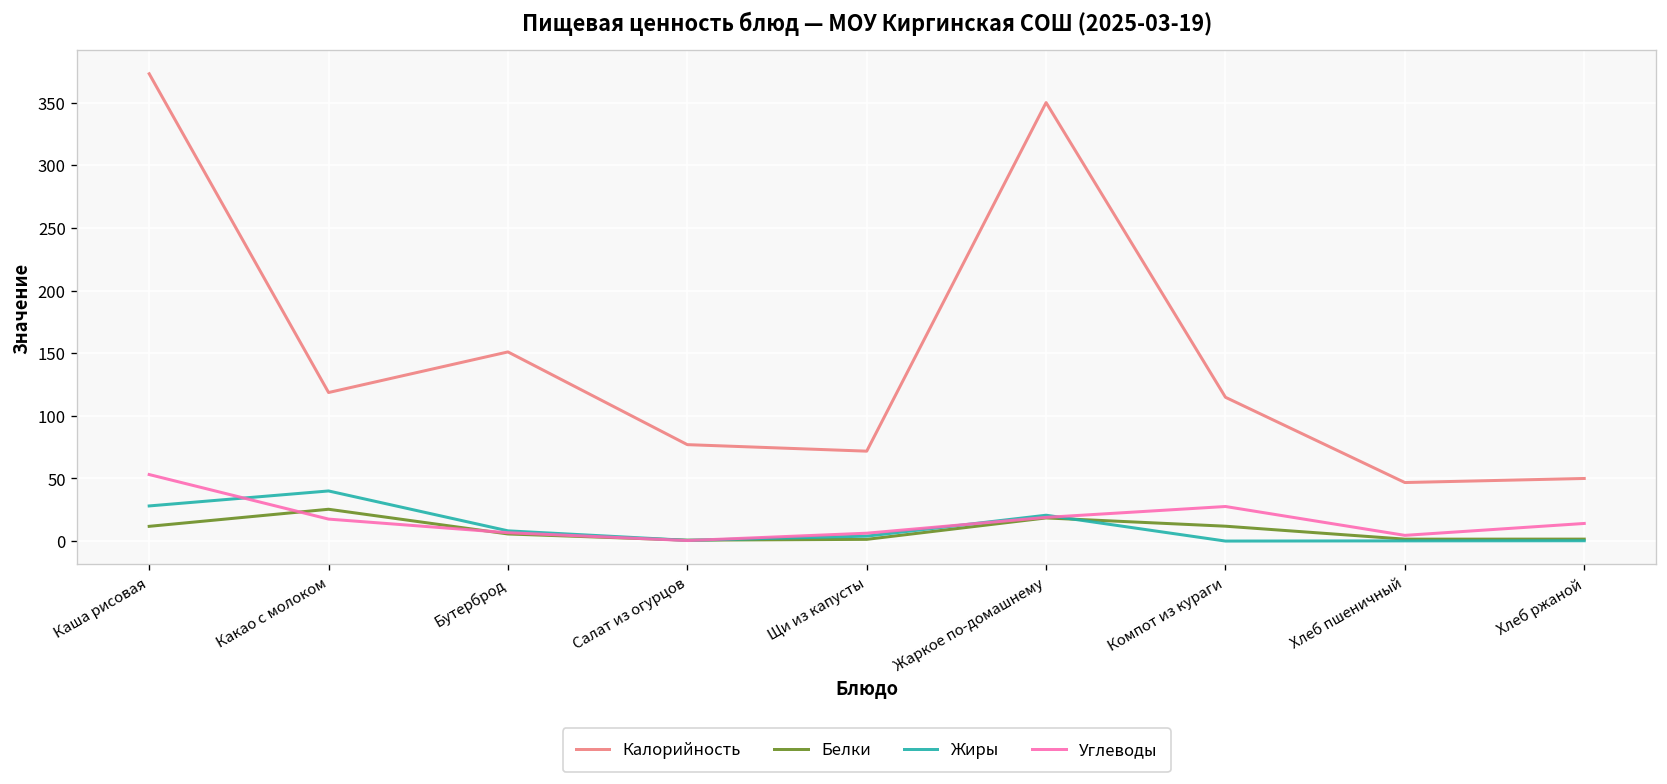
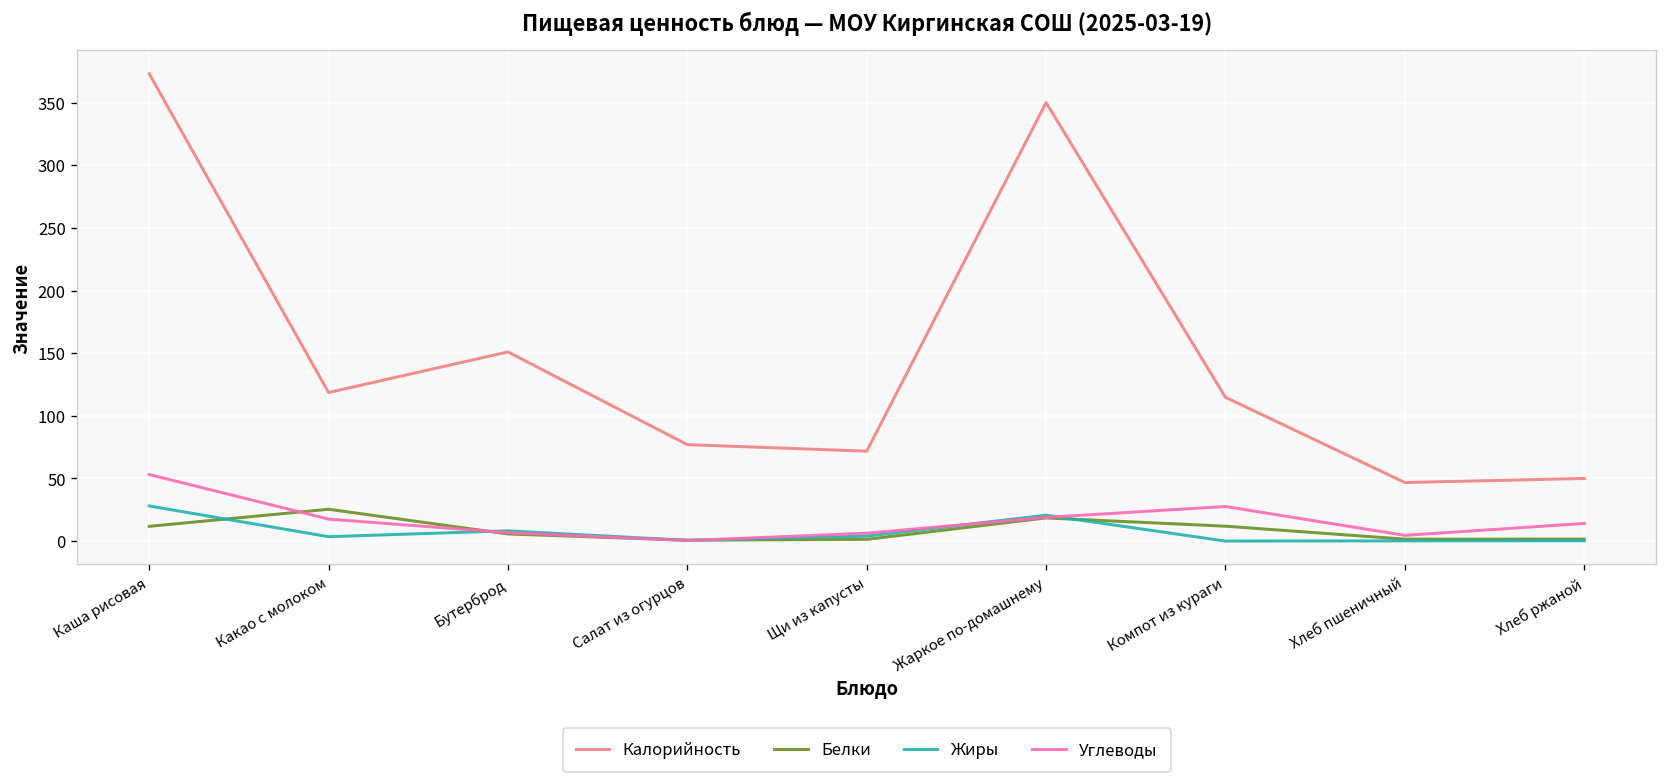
Жиры, Какао с молоком: 40 -> 4
